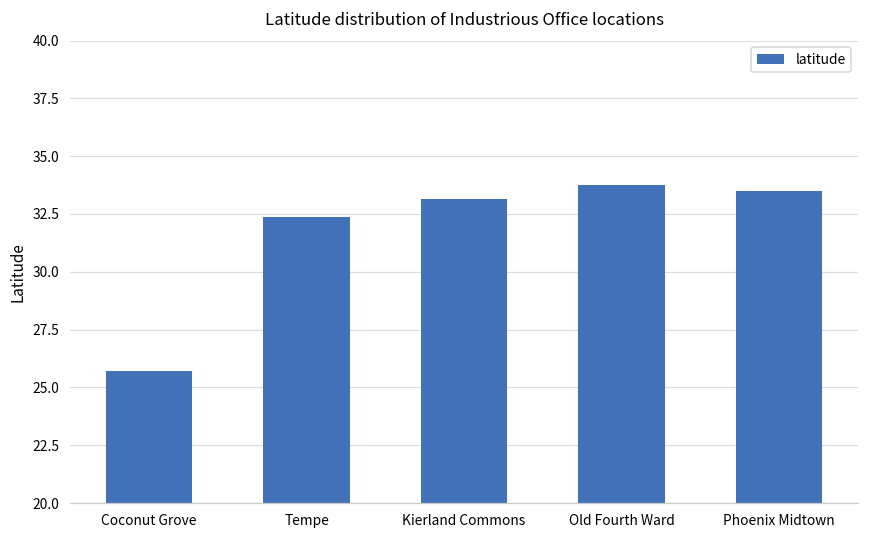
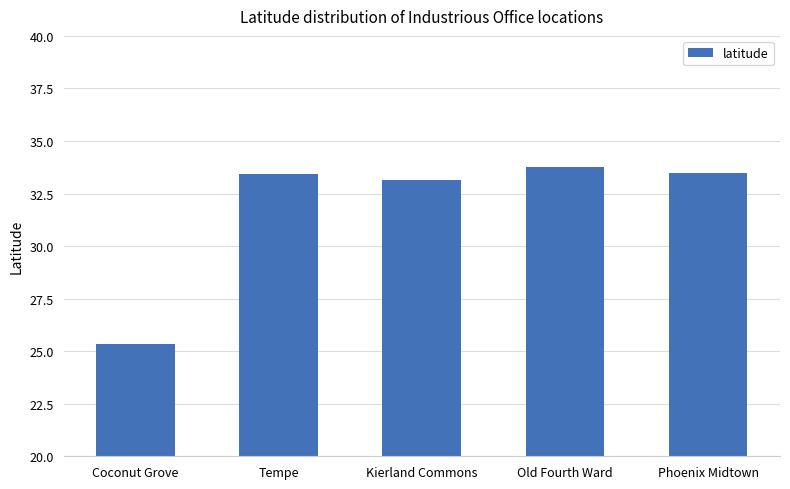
Coconut Grove: 25.7 -> 25.3
Tempe: 32.4 -> 33.4
